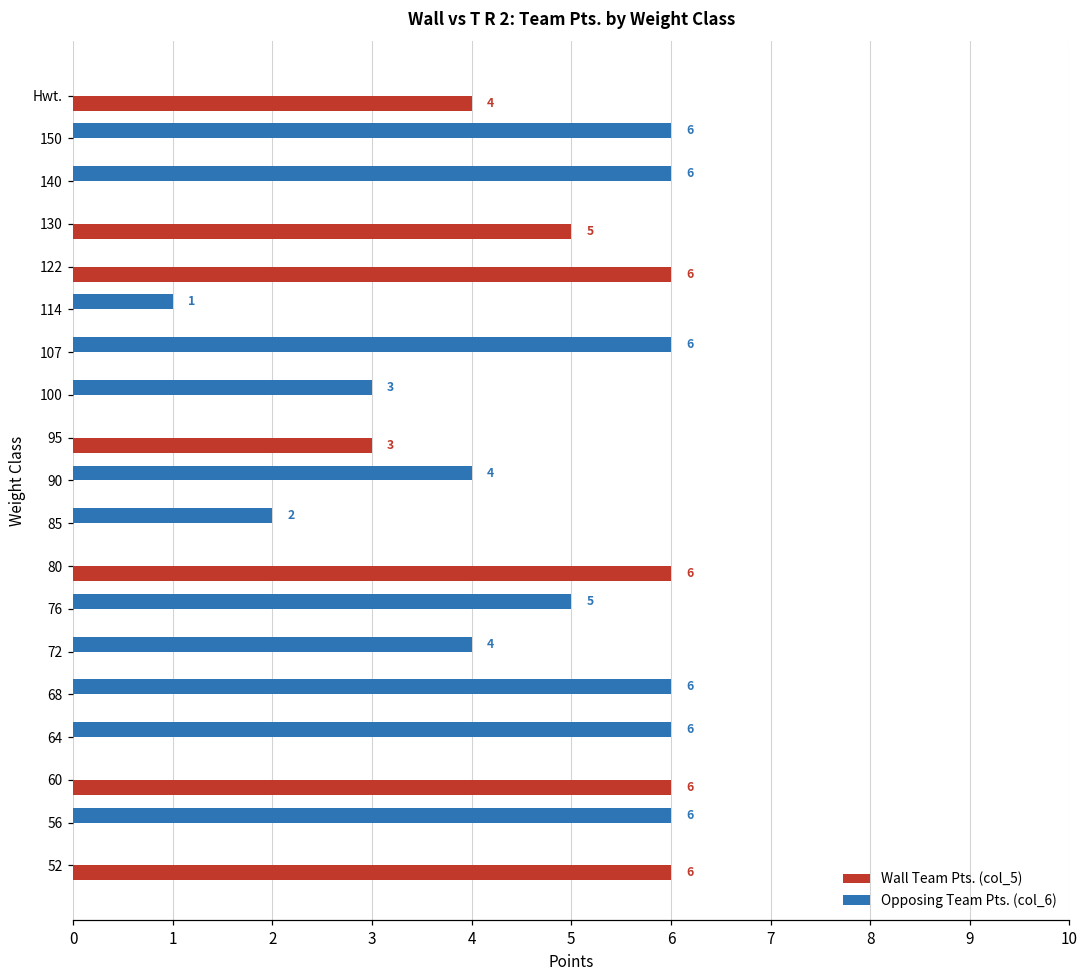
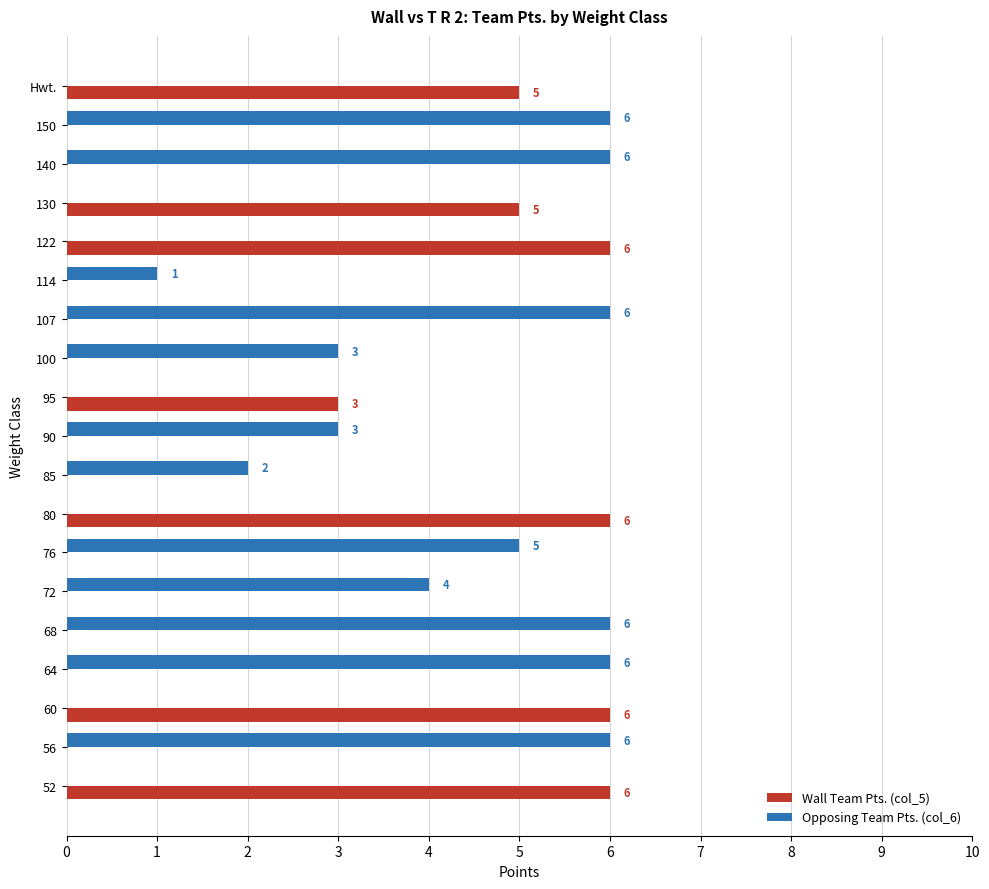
Wall Team Pts. (col_5), Hwt.: 4 -> 5
Opposing Team Pts. (col_6), 90: 4 -> 3
